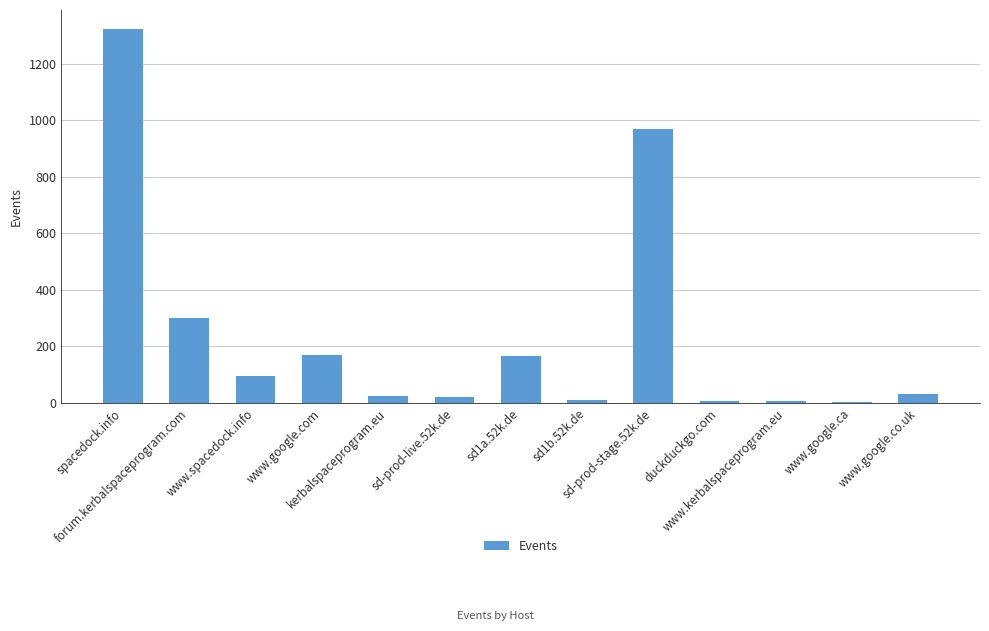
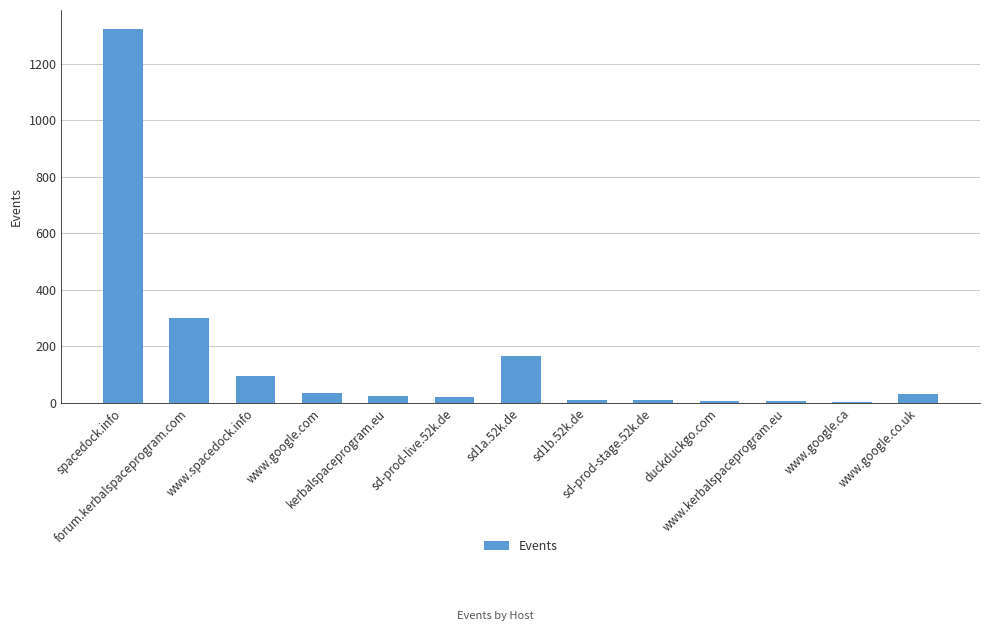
www.google.com: 170 -> 30
sd-prod-stage.52k.de: 970 -> 10
